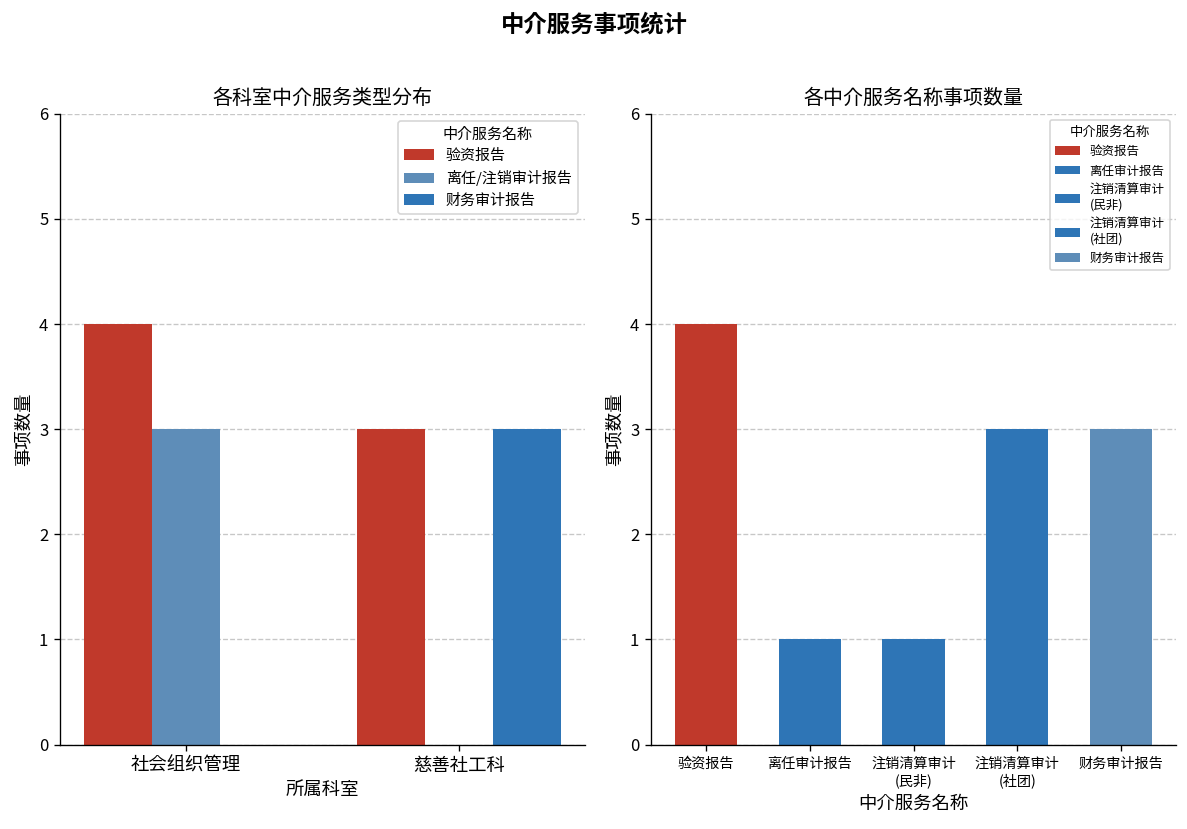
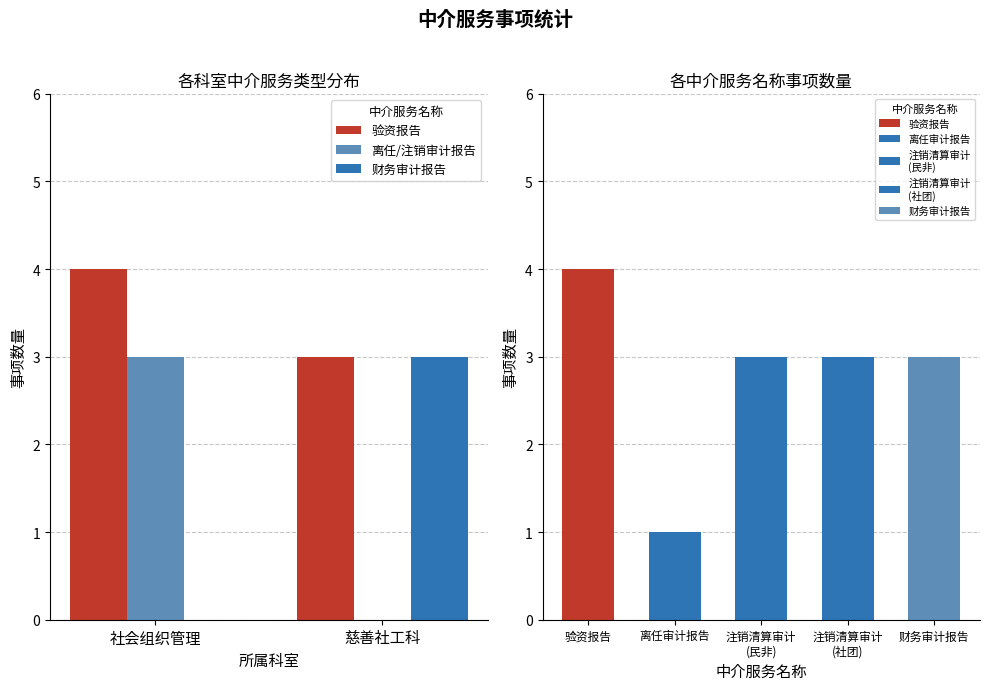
各中介服务名称事项数量, 注销清算审计 (民非): 1 -> 3
